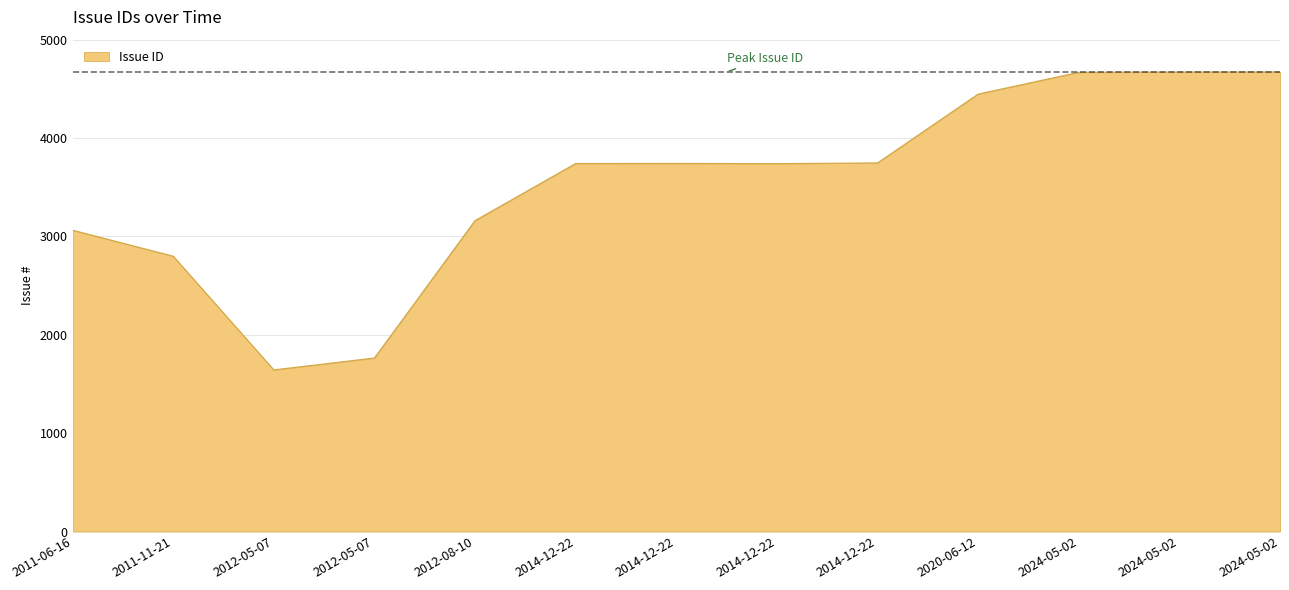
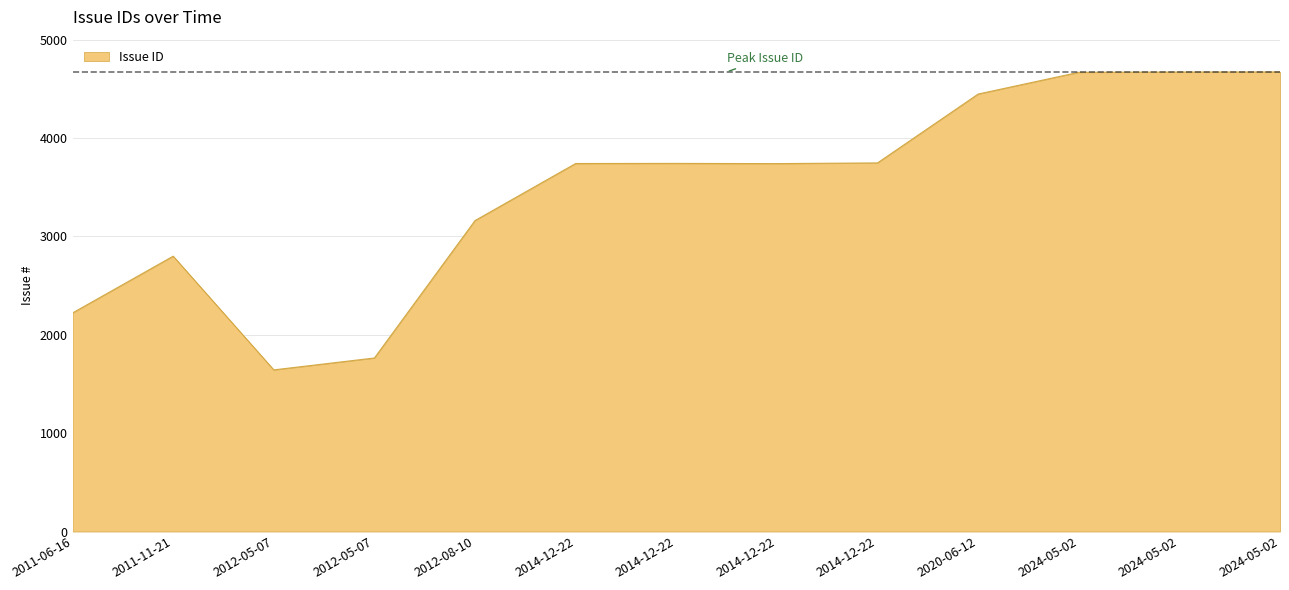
2011-06-16: 3100 -> 2200
